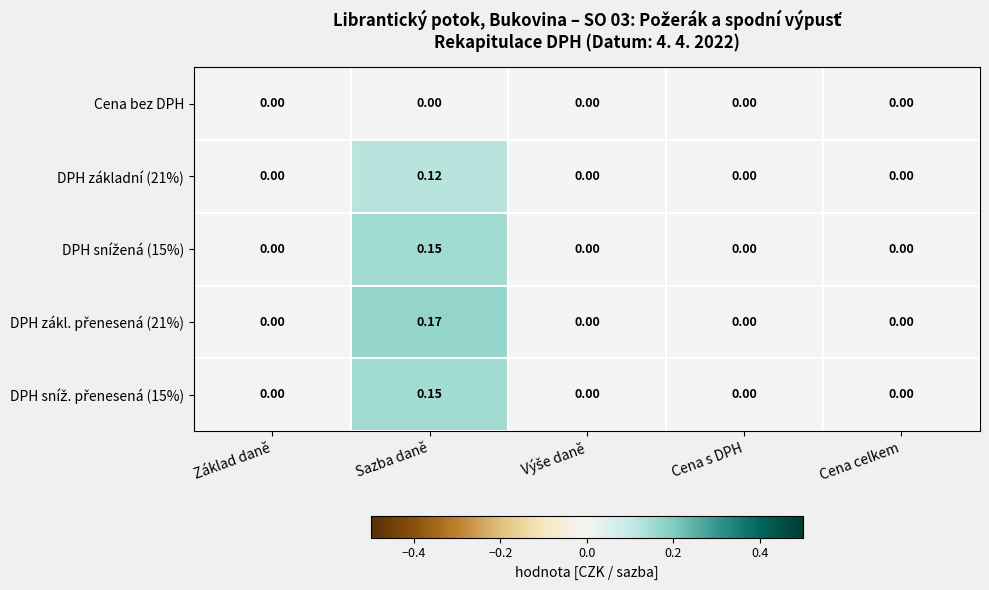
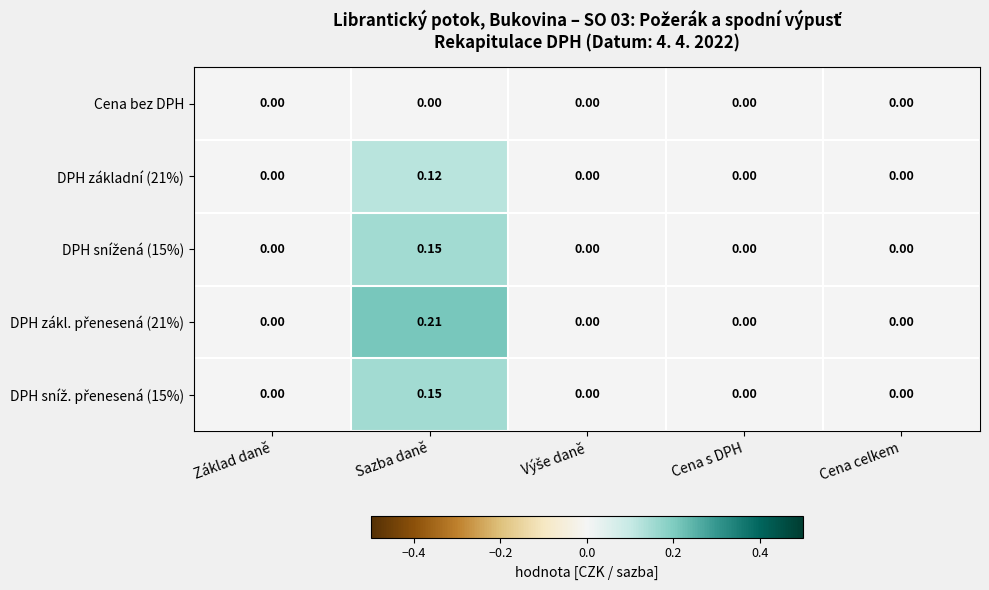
DPH zákl. přenesená (21%), Sazba daně: 0.17 -> 0.21
